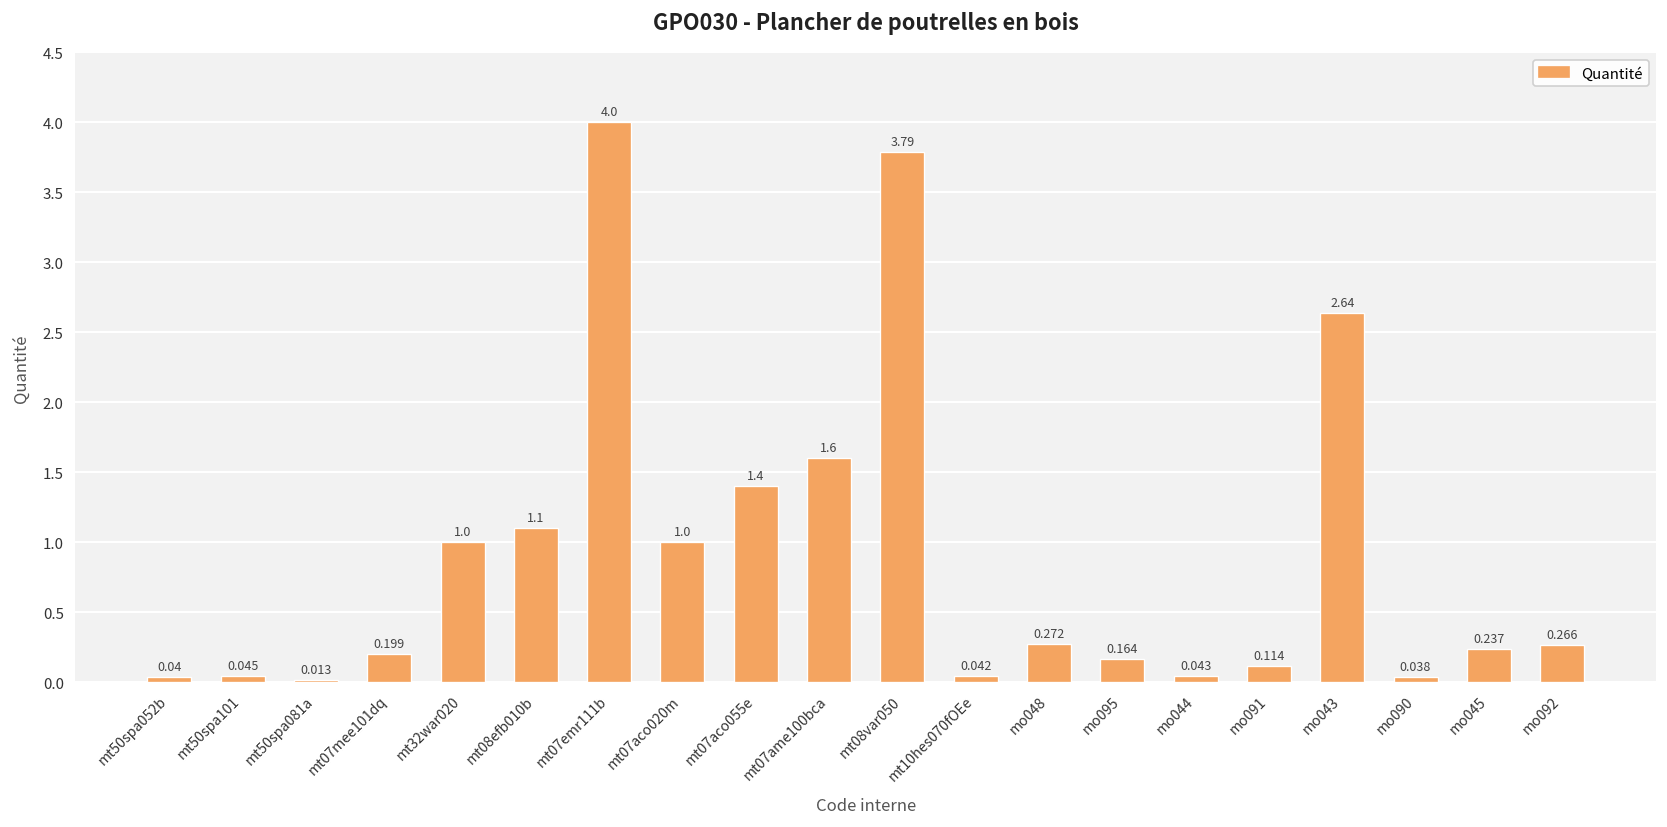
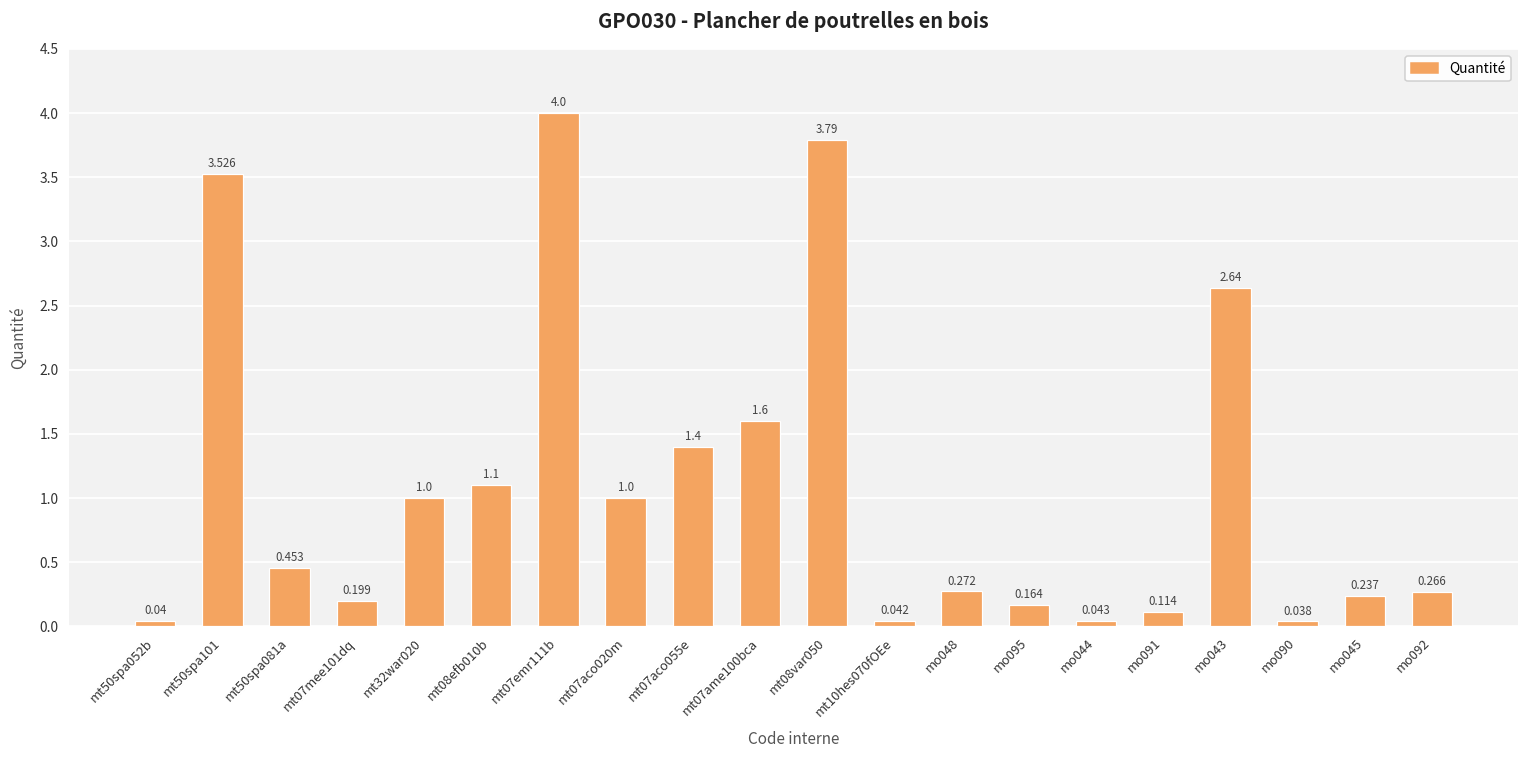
mt50spa101: 0.045 -> 3.526
mt50spa081a: 0.013 -> 0.453
